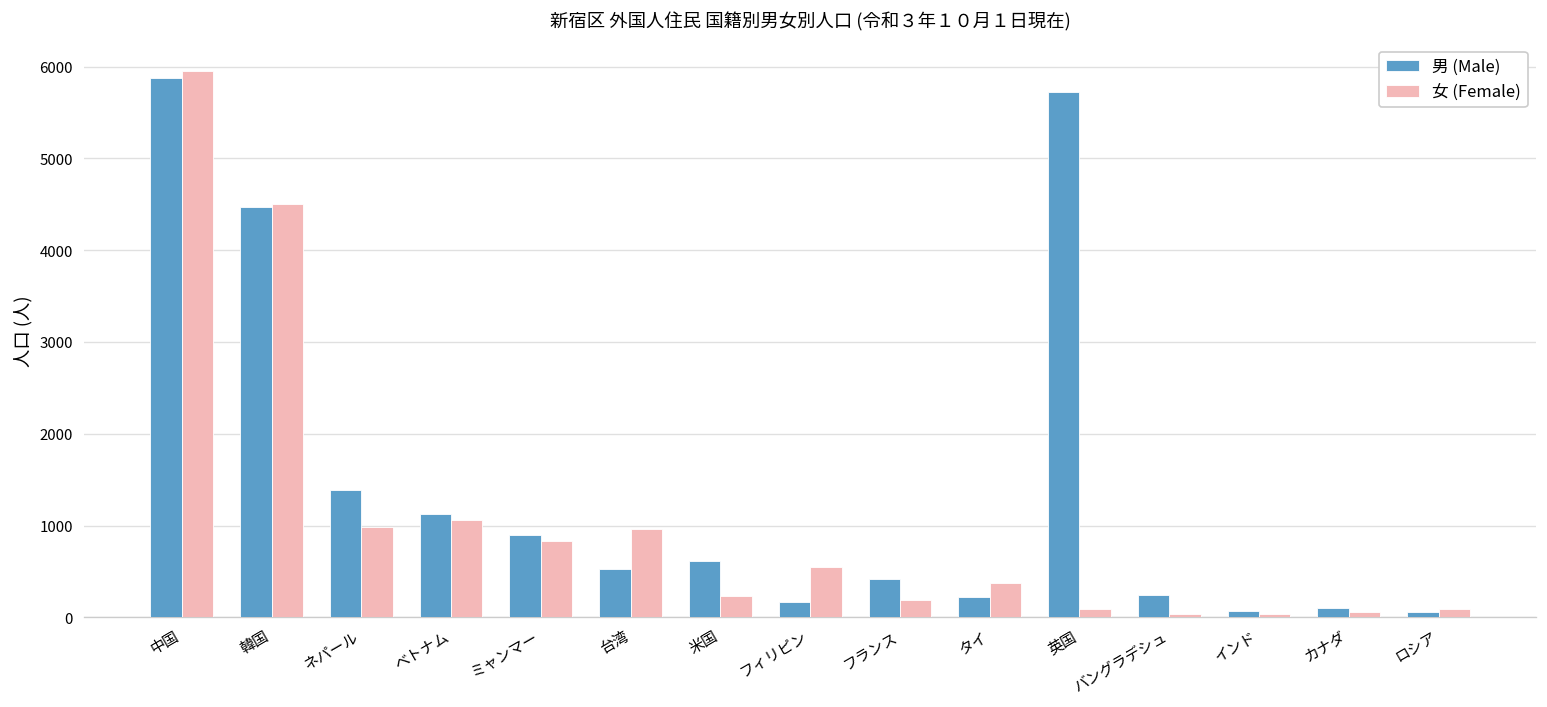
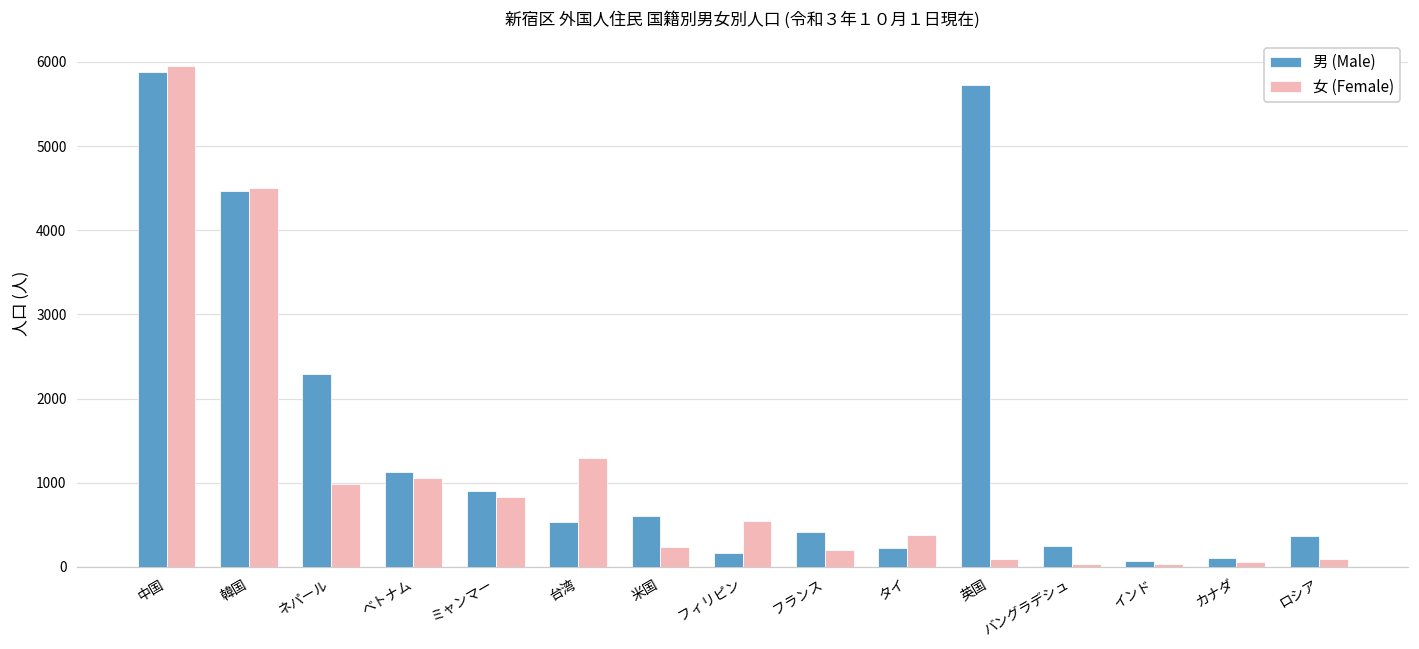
男 (Male), ネパール: 1400 -> 2300
女 (Female), 台湾: 1000 -> 1300
男 (Male), ロシア: 100 -> 400
